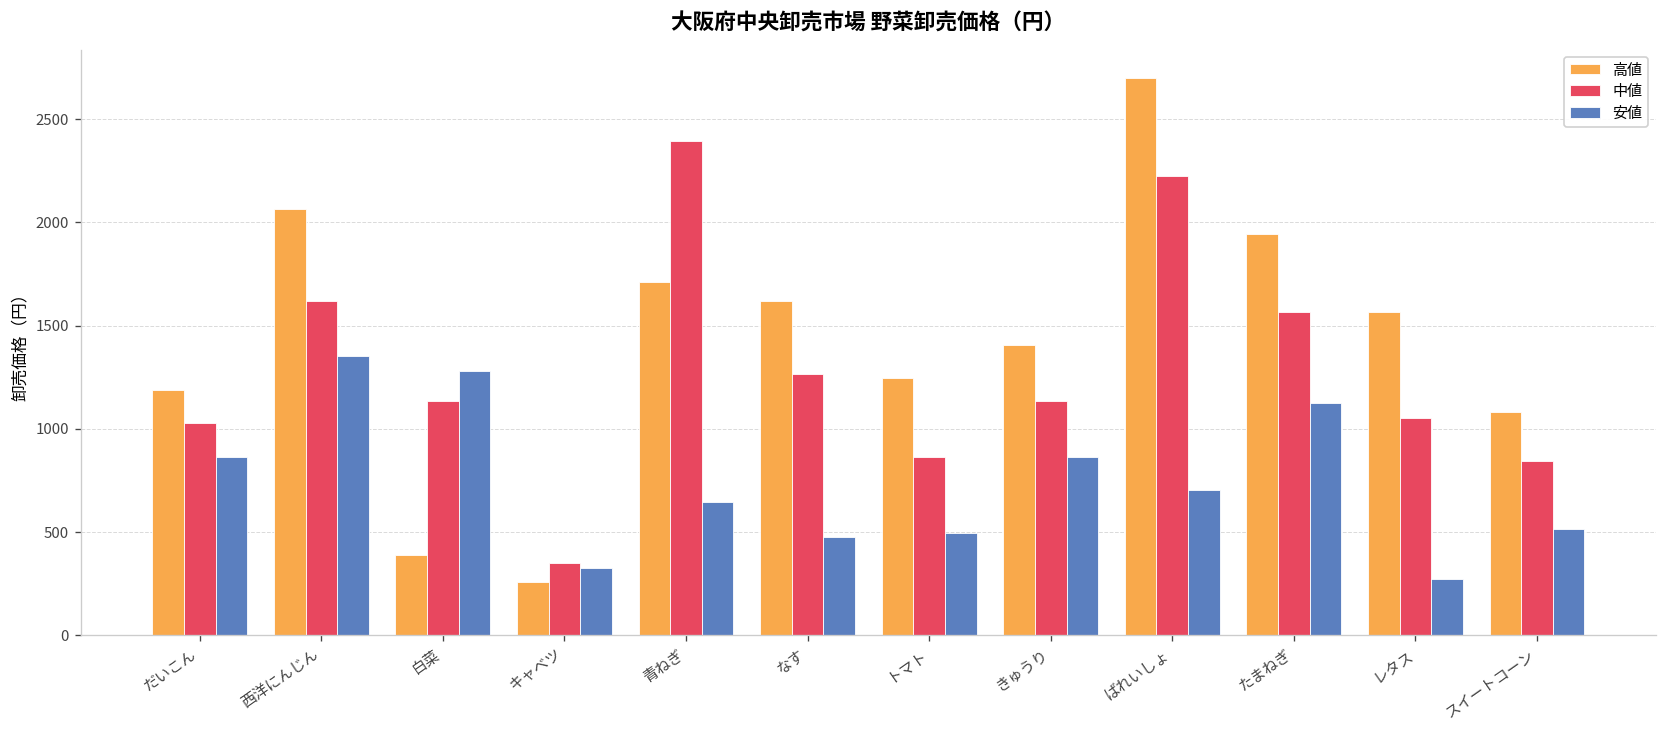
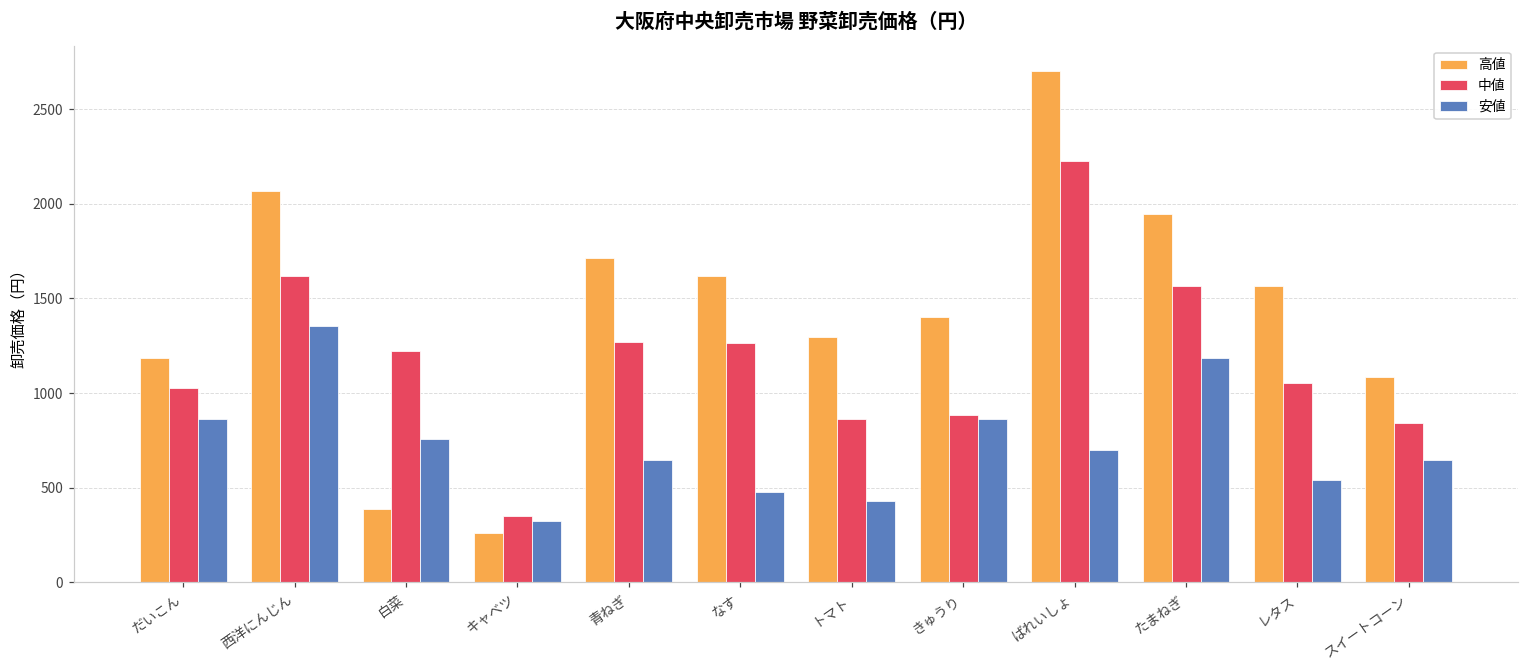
中値, 白菜: 1140 -> 1220
安値, 白菜: 1280 -> 760
中値, 青ねぎ: 2390 -> 1270
高値, トマト: 1250 -> 1300
安値, トマト: 490 -> 430
中値, きゅうり: 1130 -> 880
安値, たまねぎ: 1130 -> 1190
安値, レタス: 270 -> 540
安値, スイートコーン: 520 -> 650
